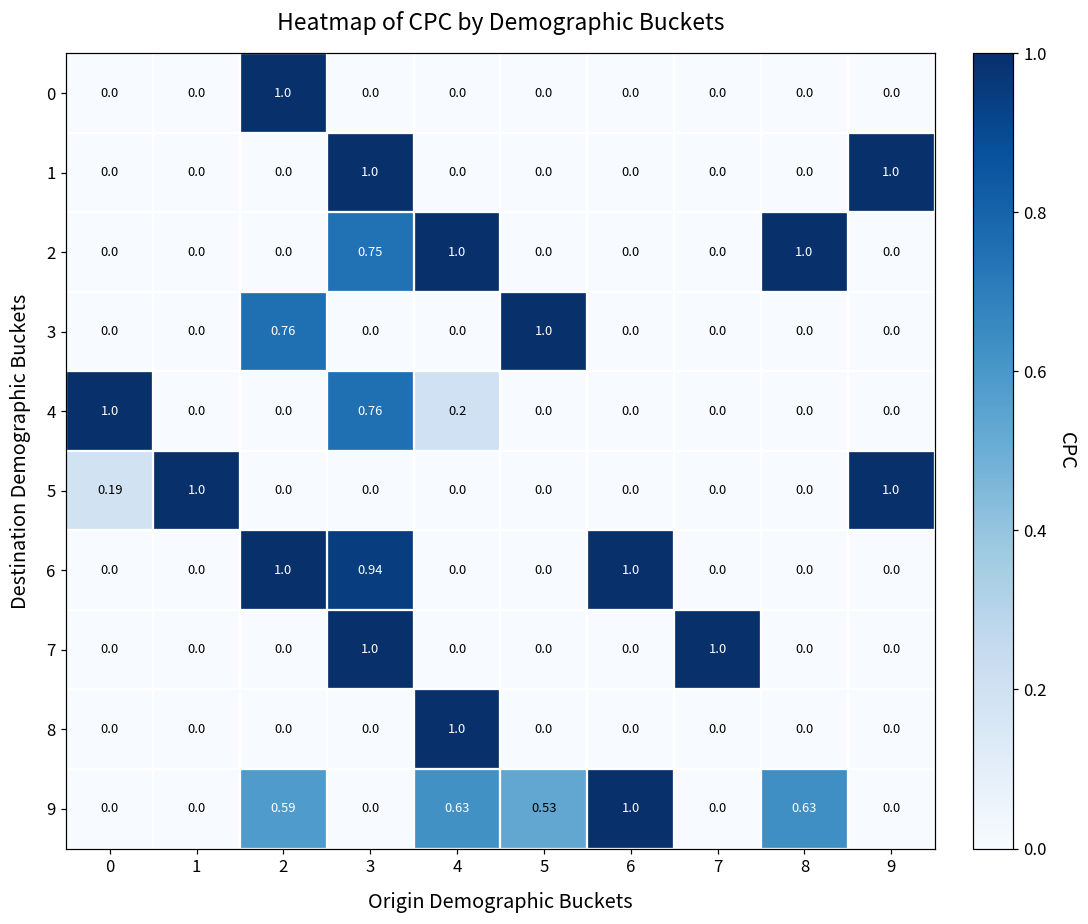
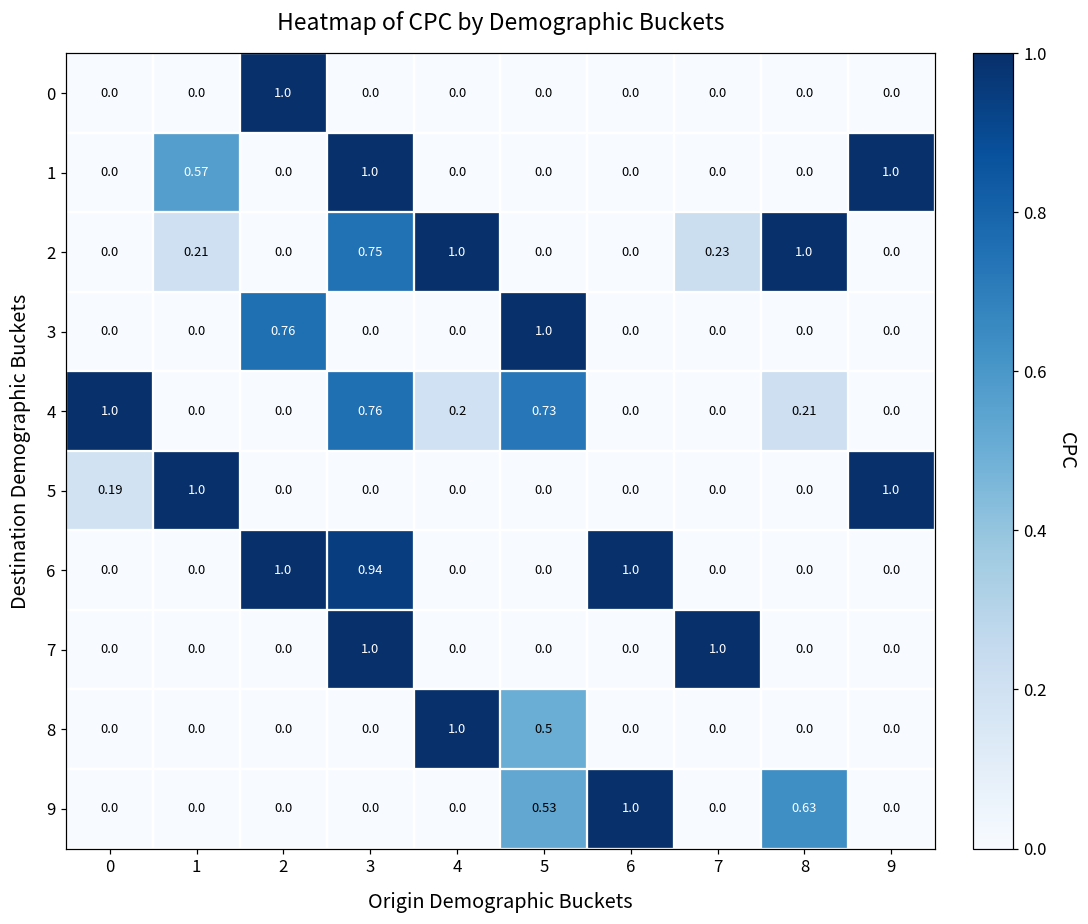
1, 1: 0.0 -> 0.57
2, 1: 0.0 -> 0.21
2, 7: 0.0 -> 0.23
4, 5: 0.0 -> 0.73
4, 8: 0.0 -> 0.21
8, 5: 0.0 -> 0.5
9, 2: 0.59 -> 0.0
9, 4: 0.63 -> 0.0
